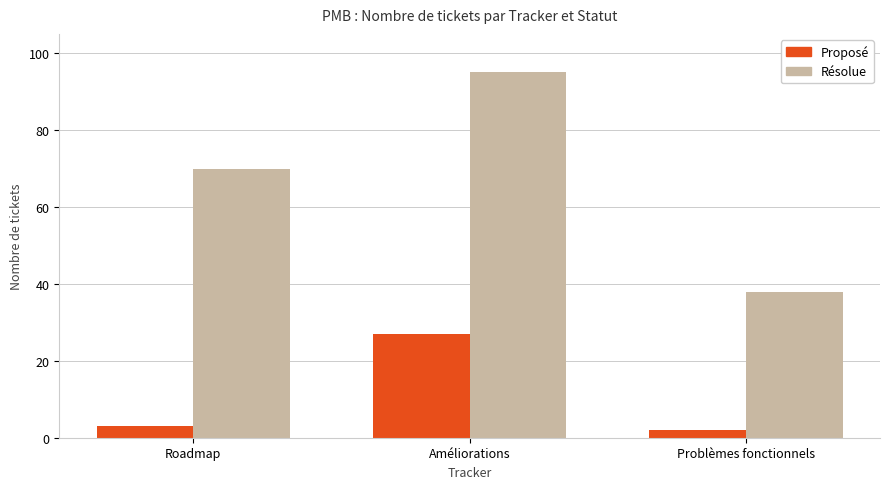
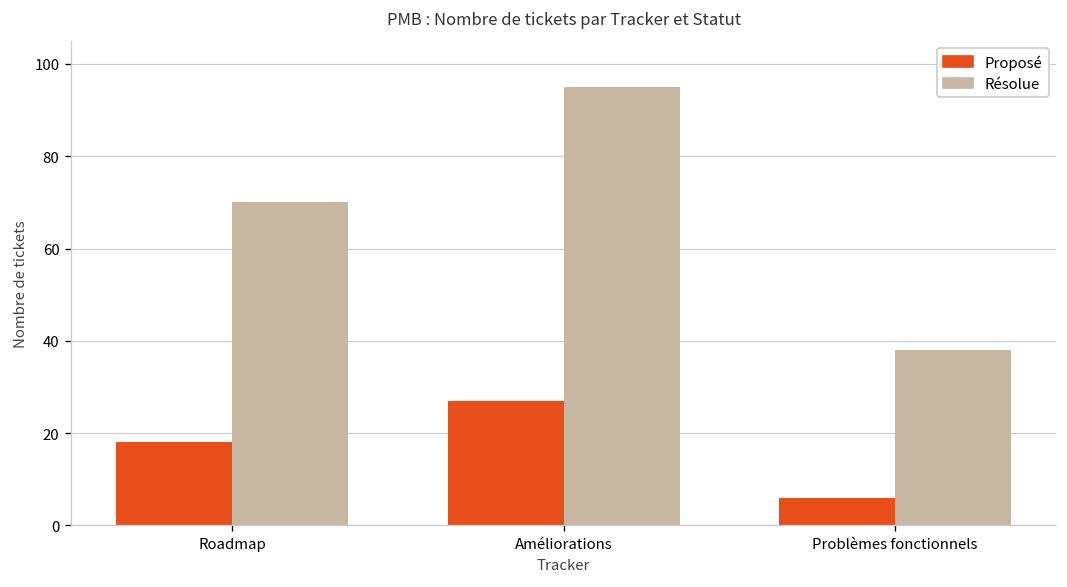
Proposé, Roadmap: 3 -> 18
Proposé, Problèmes fonctionnels: 2 -> 6
